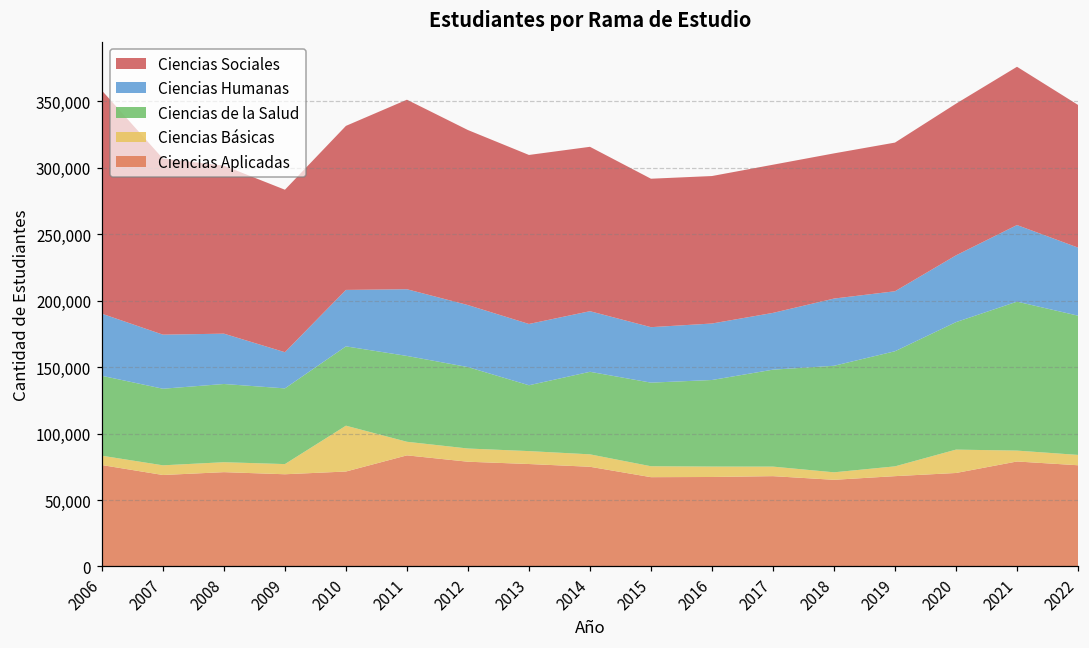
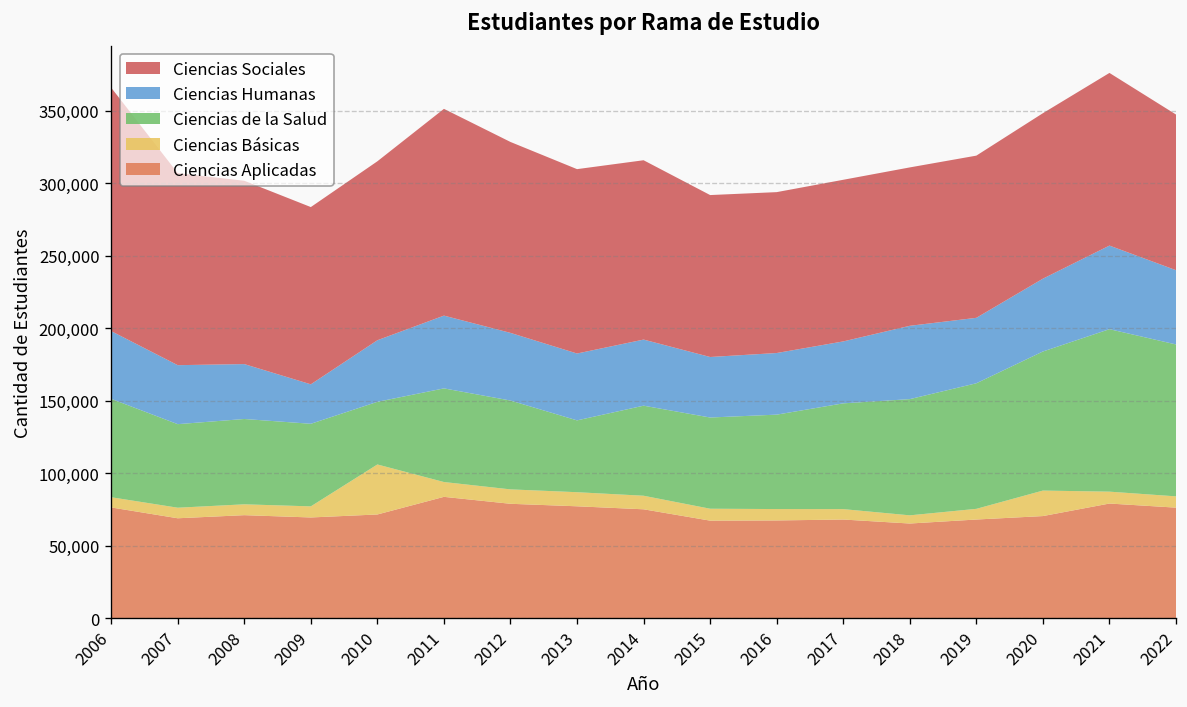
Ciencias de la Salud, 2006: 60,000 -> 68,000
Ciencias de la Salud, 2010: 60,000 -> 43,000
